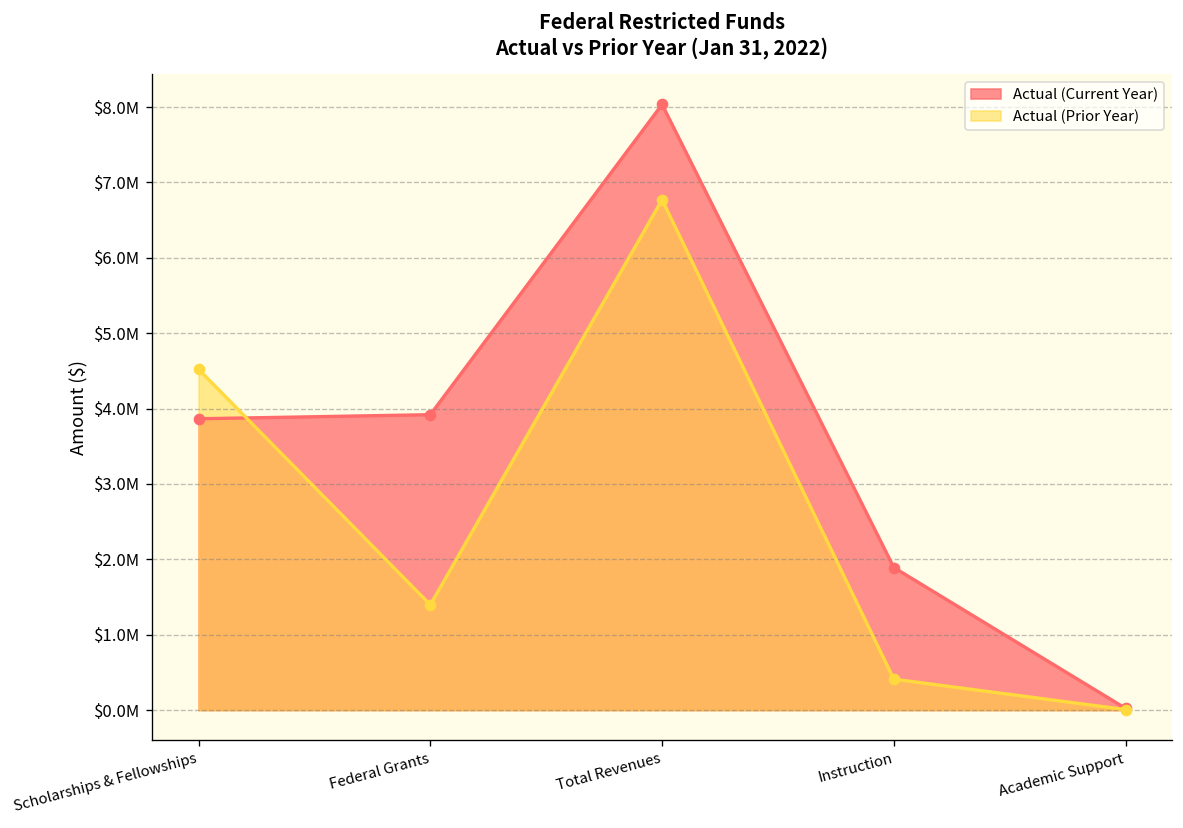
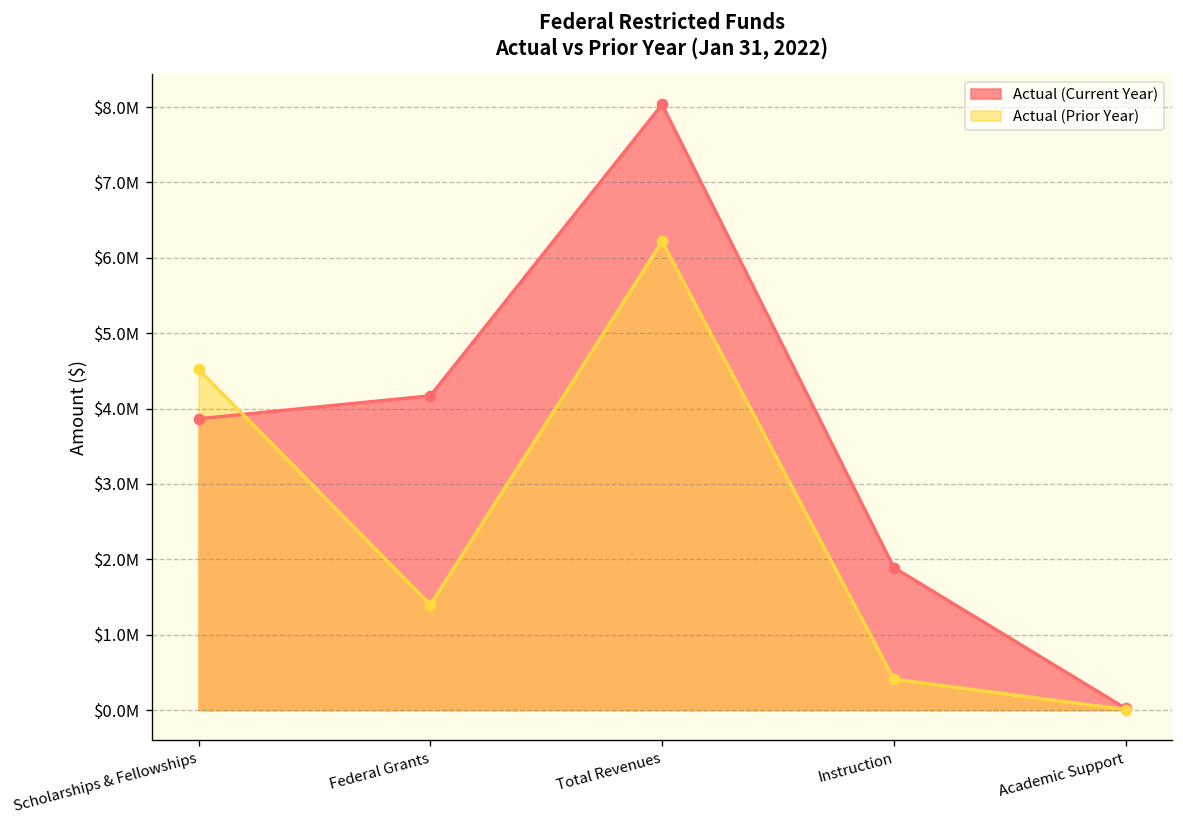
Actual (Current Year), Federal Grants: $3900000 -> $4200000
Actual (Prior Year), Total Revenues: $6800000 -> $6200000
